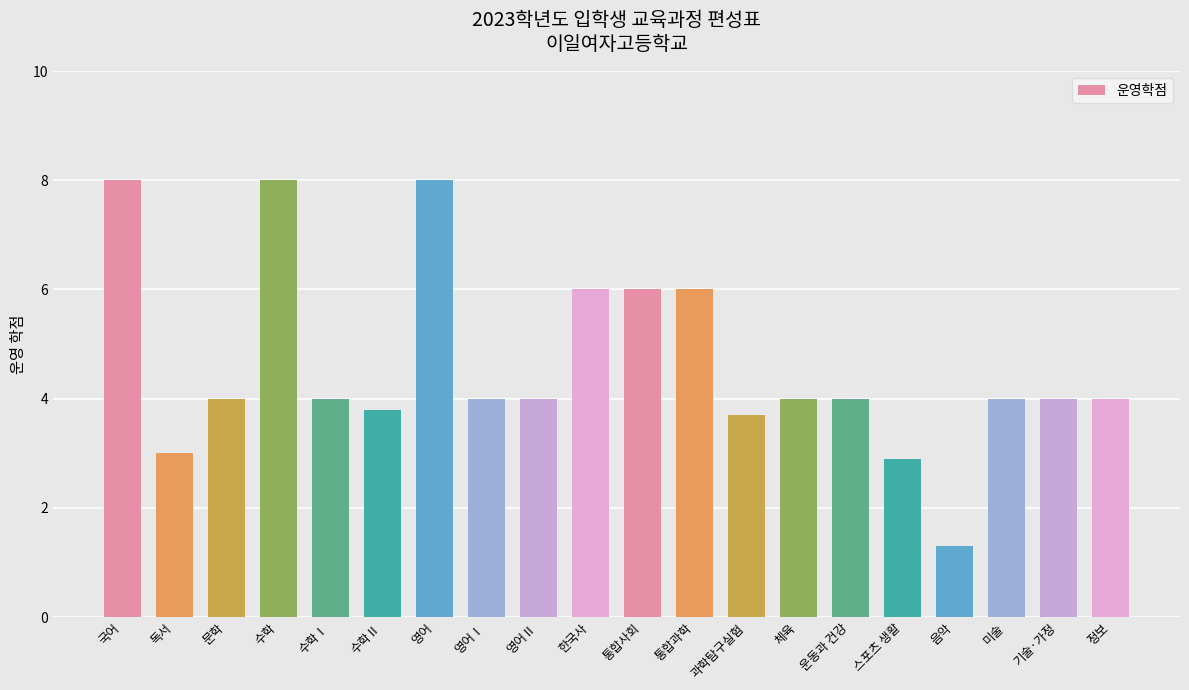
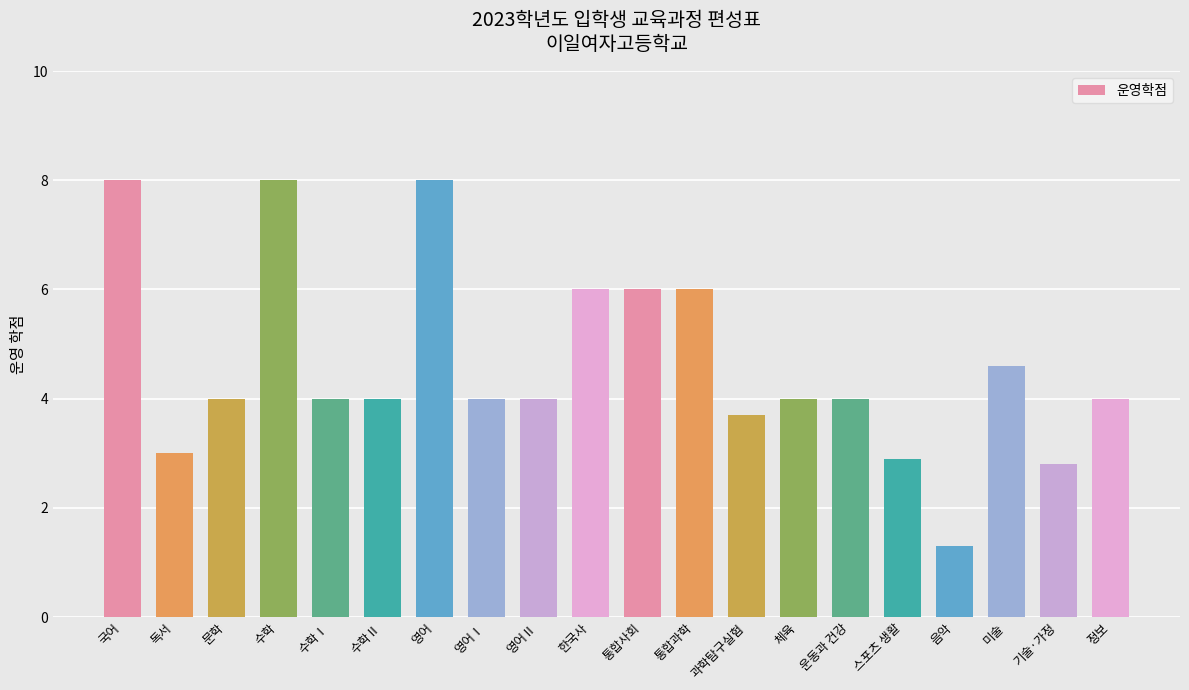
수학Ⅱ: 3.8 -> 4.0
미술: 4.0 -> 4.6
기술·가정: 4.0 -> 2.8
